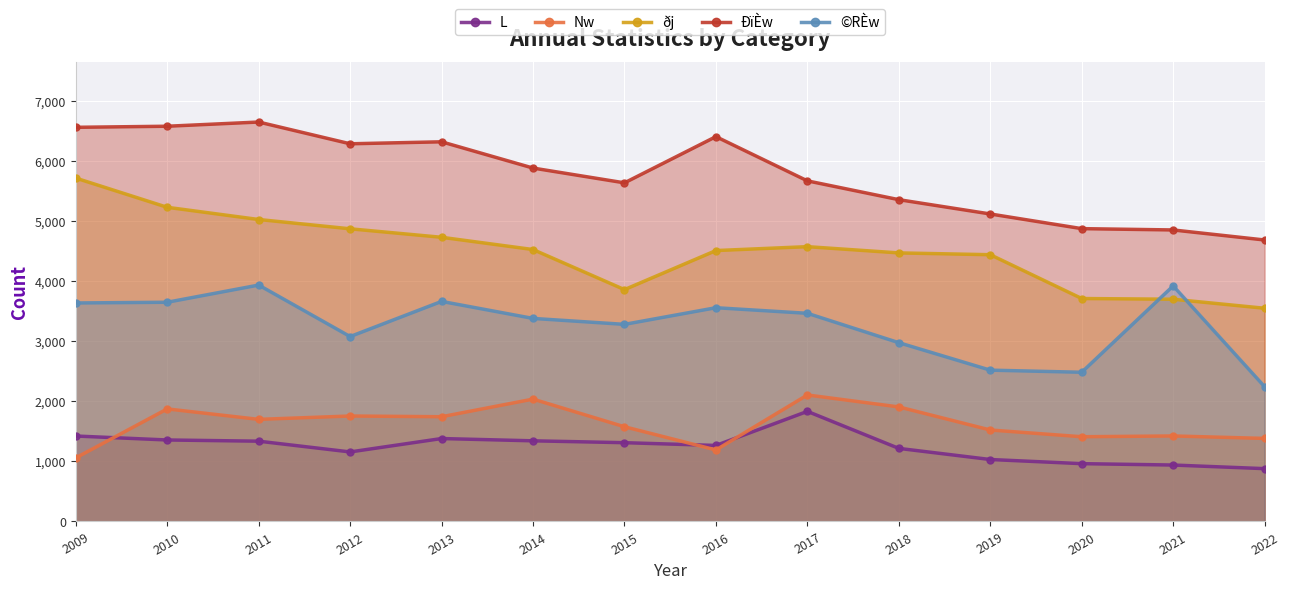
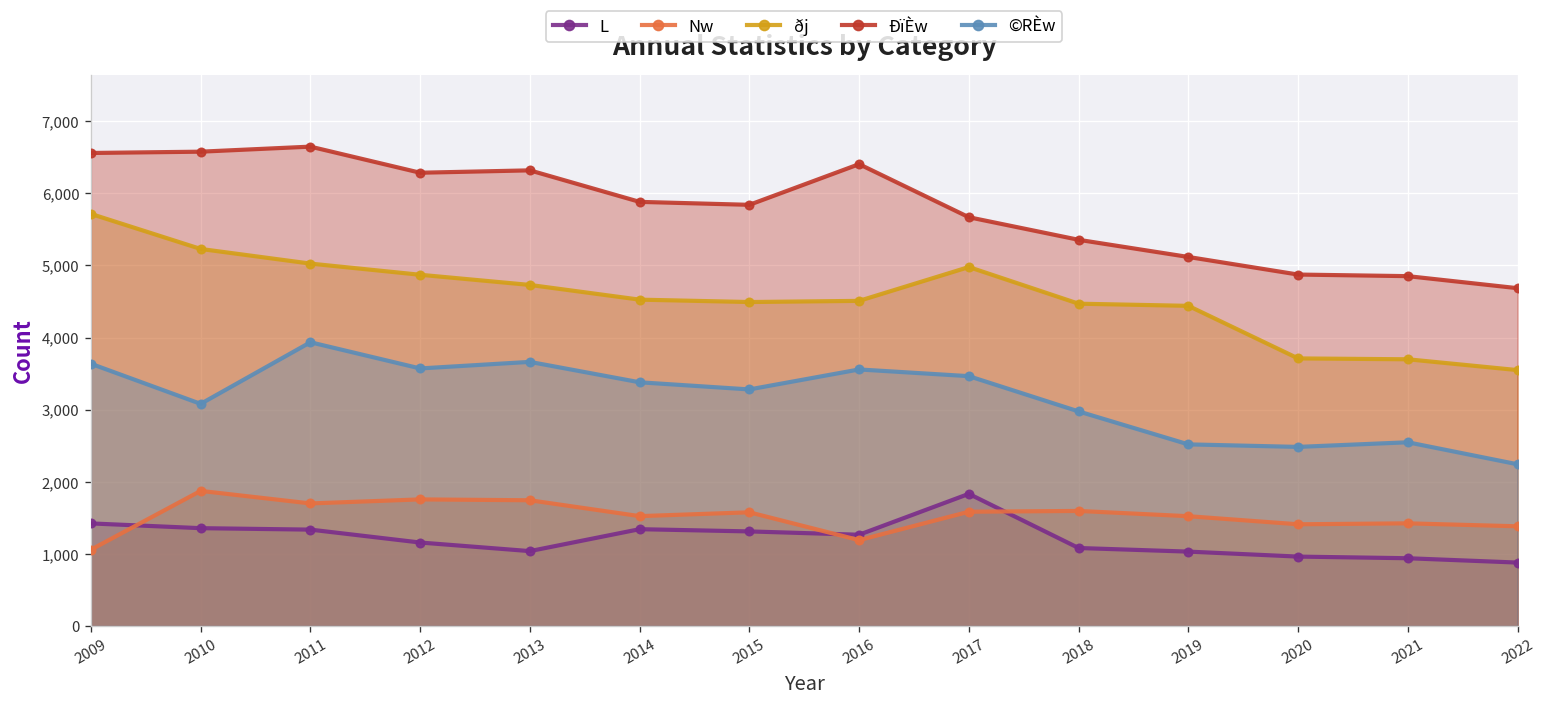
©RÈw, 2010: 3,600 -> 3,100
©RÈw, 2012: 3,100 -> 3,600
L, 2013: 1,400 -> 1,000
Nw, 2014: 2,000 -> 1,500
ðj, 2015: 3,900 -> 4,500
ÐïÈw, 2015: 5,600 -> 5,800
Nw, 2017: 2,100 -> 1,600
ðj, 2017: 4,600 -> 5,000
L, 2018: 1,200 -> 1,100
Nw, 2018: 1,900 -> 1,600
©RÈw, 2021: 3,900 -> 2,500
